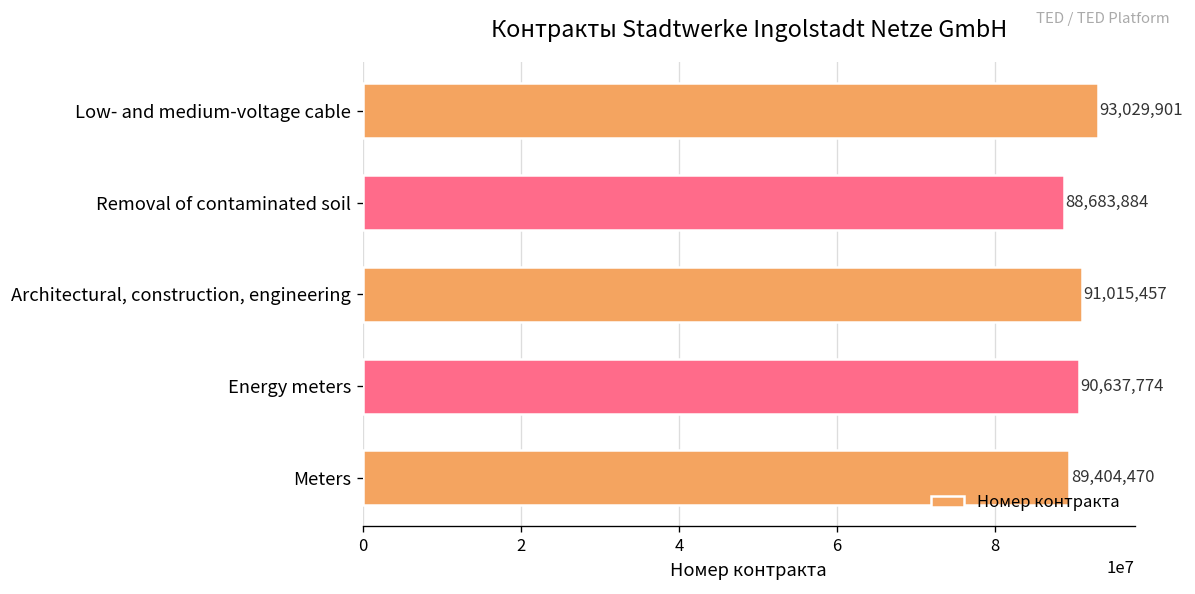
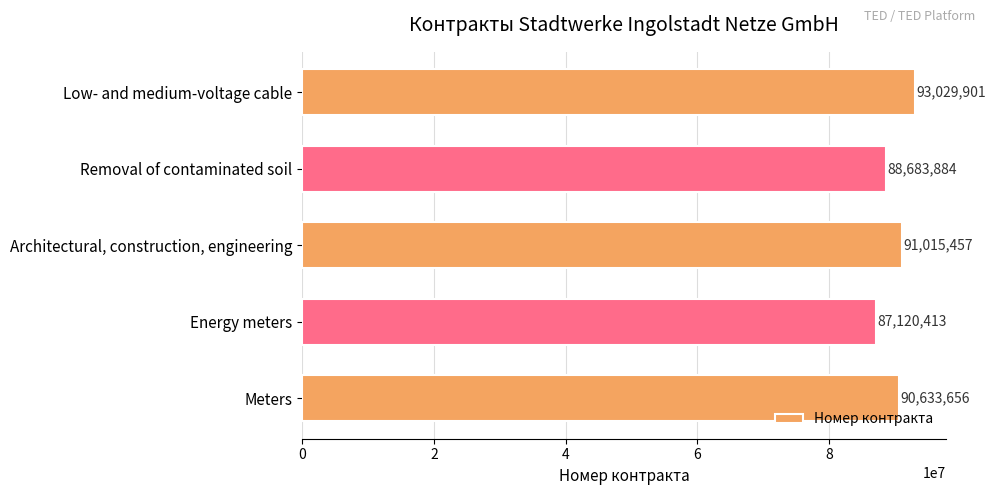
Energy meters: 90,637,774 -> 87,120,413
Meters: 89,404,470 -> 90,633,656
